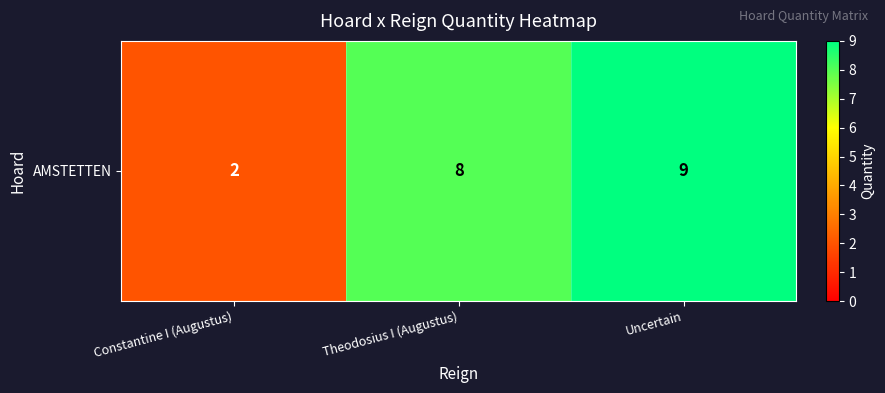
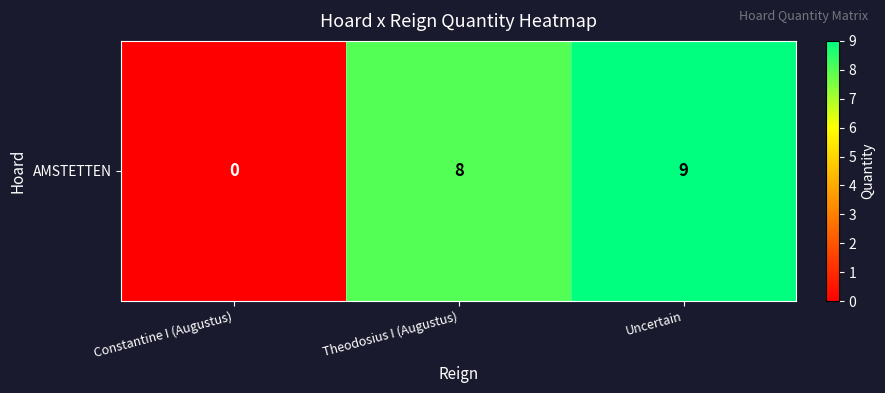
AMSTETTEN, Constantine I (Augustus): 2 -> 0
